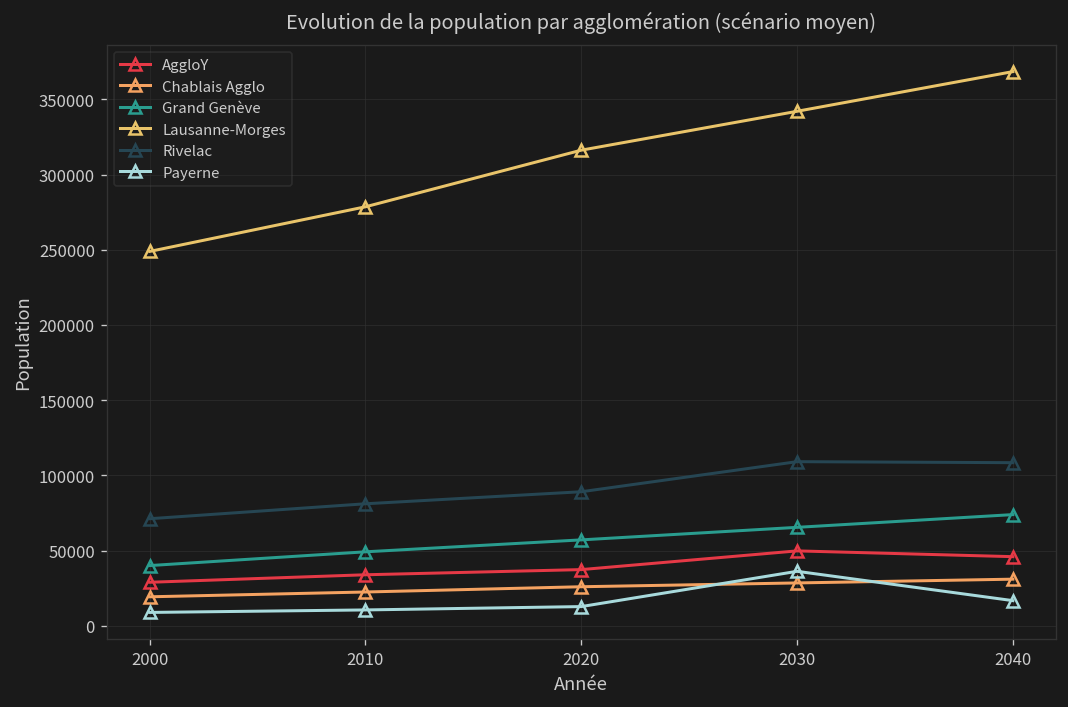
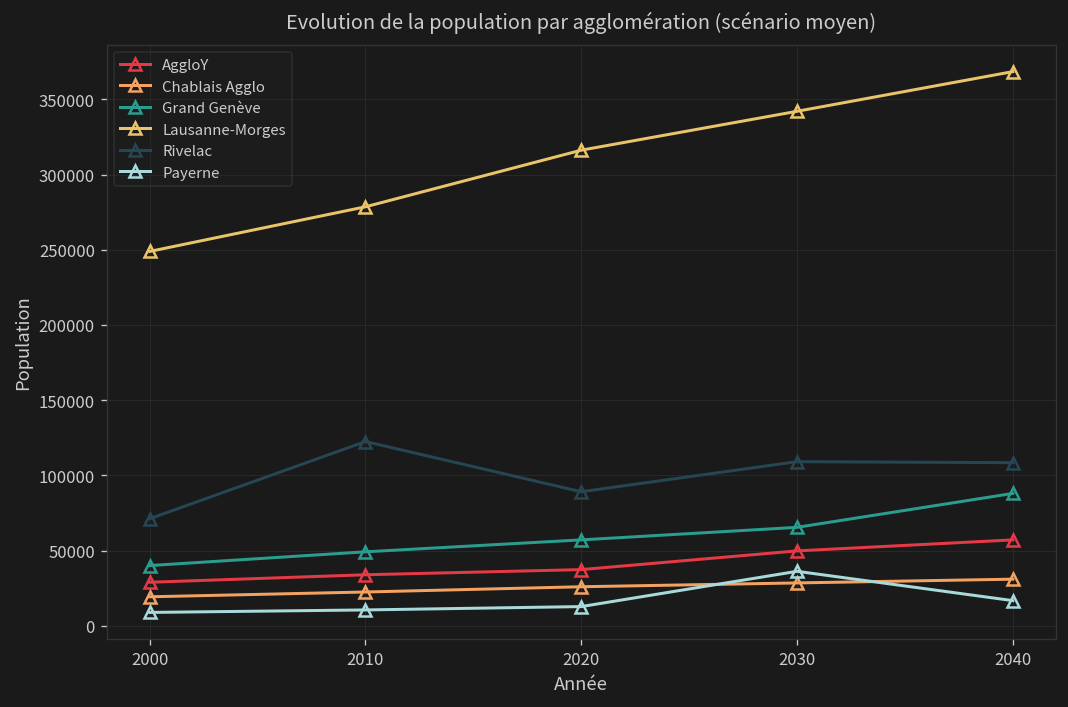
Rivelac, 2010: 81000 -> 122000
AggloY, 2040: 46000 -> 57000
Grand Genève, 2040: 74000 -> 88000
